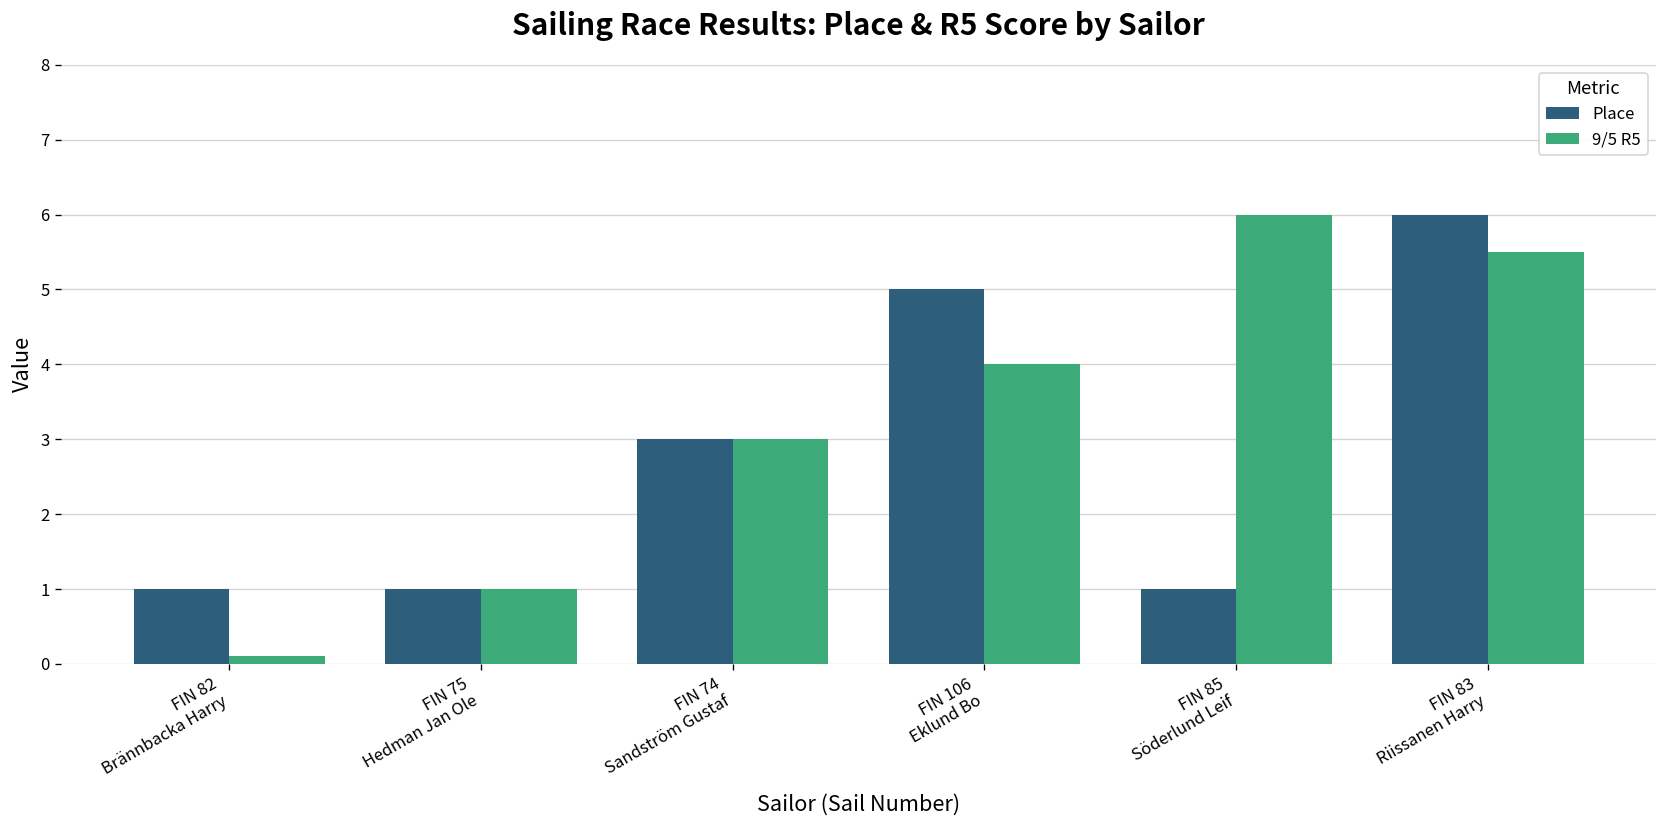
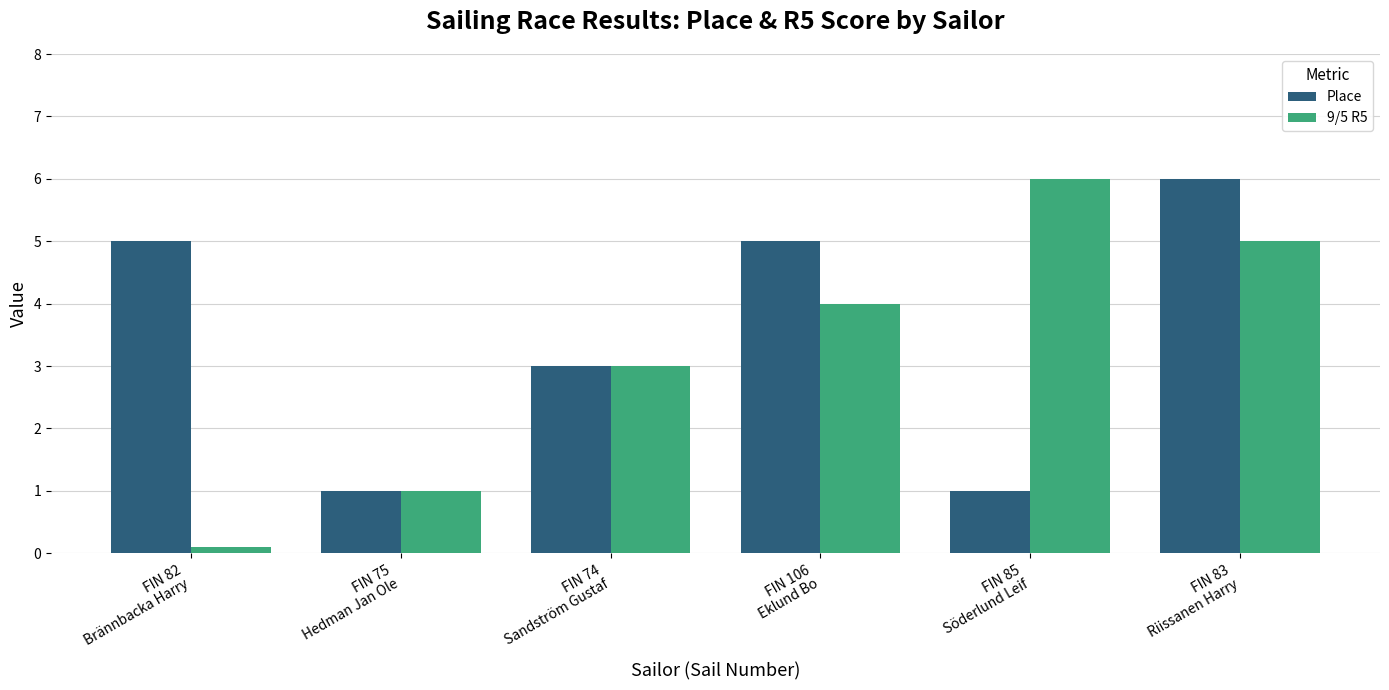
Place, FIN 82 Brännbacka Harry: 1 -> 5
9/5 R5, FIN 83 Riissanen Harry: 5.5 -> 5.0
